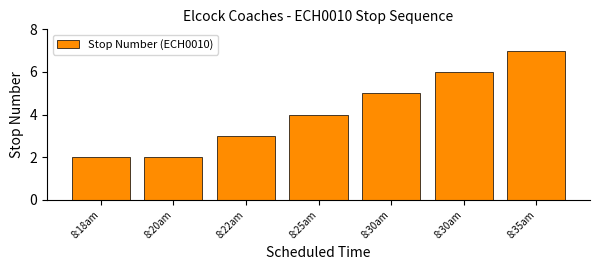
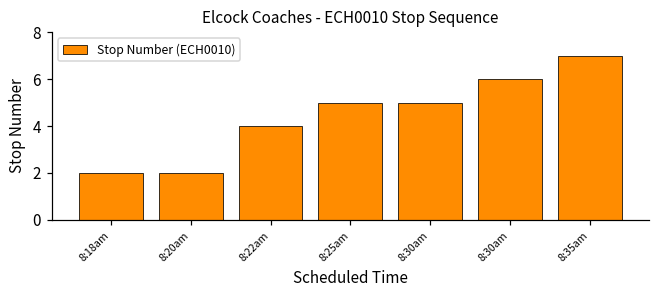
8:22am: 3 -> 4
8:25am: 4 -> 5
